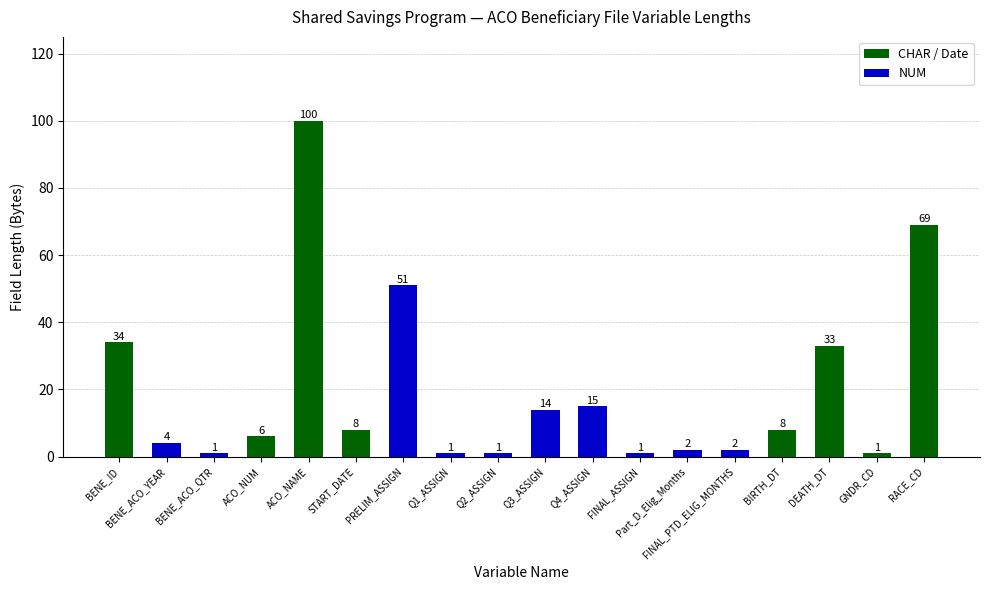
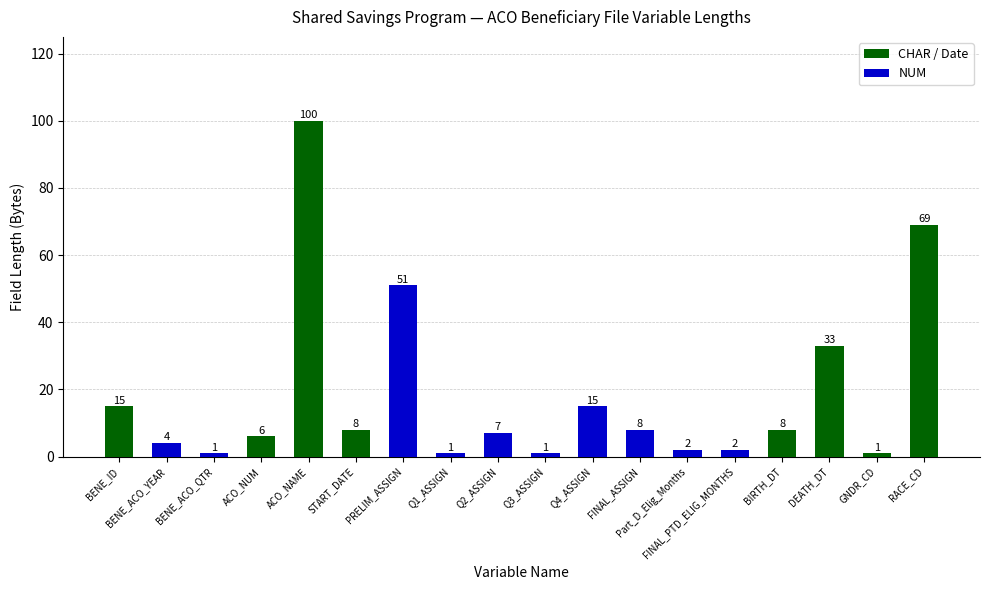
BENE_ID: 34 -> 15
Q2_ASSIGN: 1 -> 7
Q3_ASSIGN: 14 -> 1
FINAL_ASSIGN: 1 -> 8
